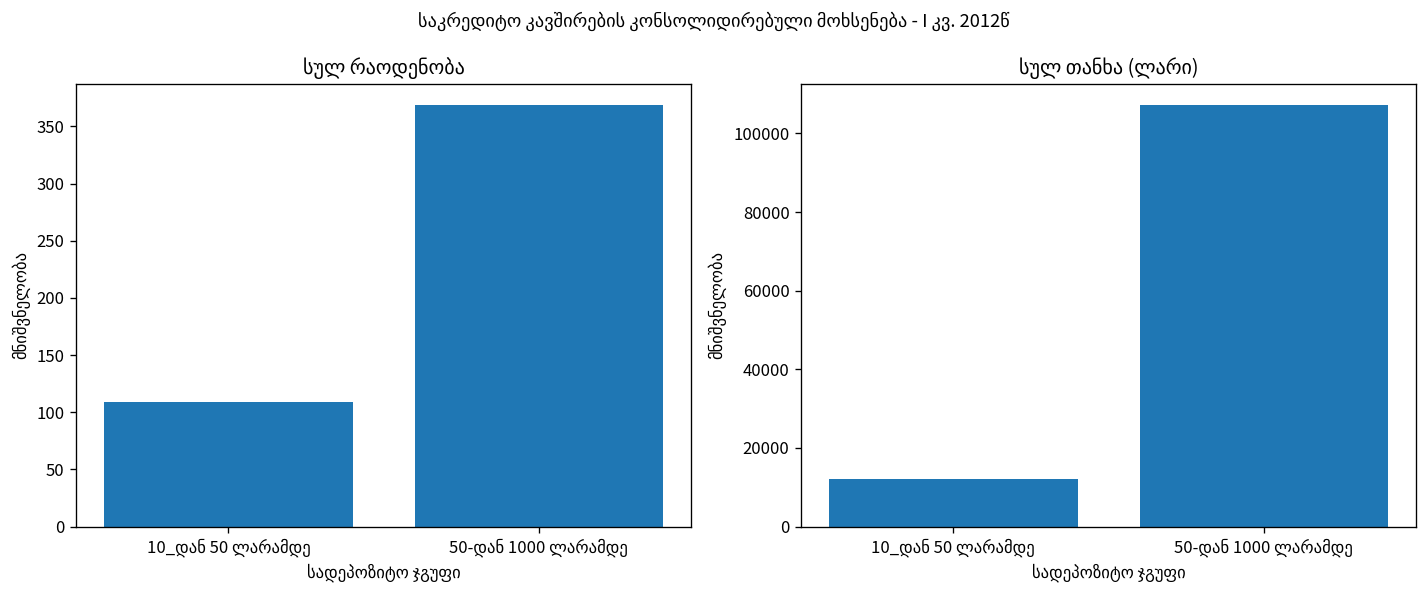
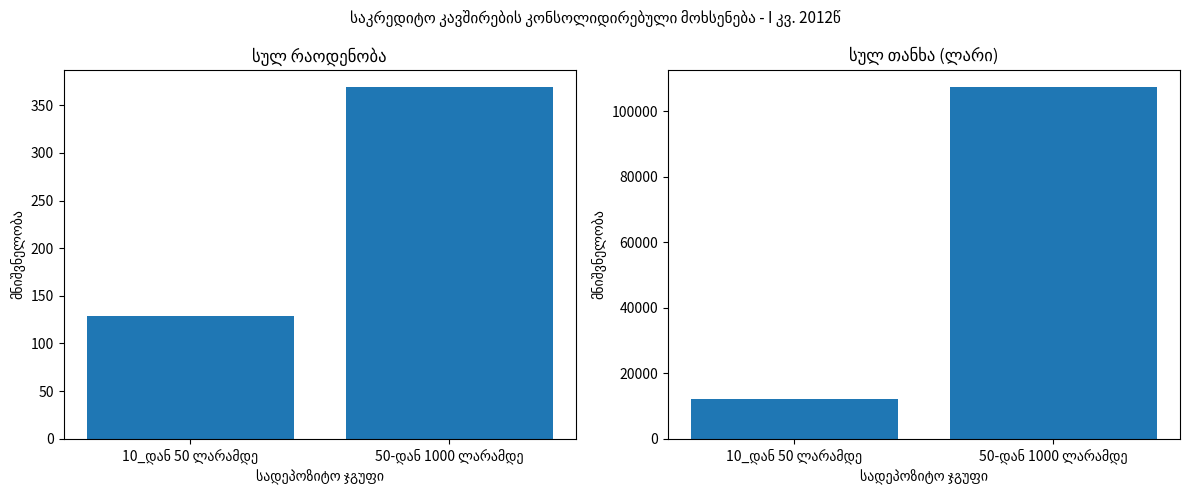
სულ რაოდენობა, 10_დან 50 ლარამდე: 110 -> 130
